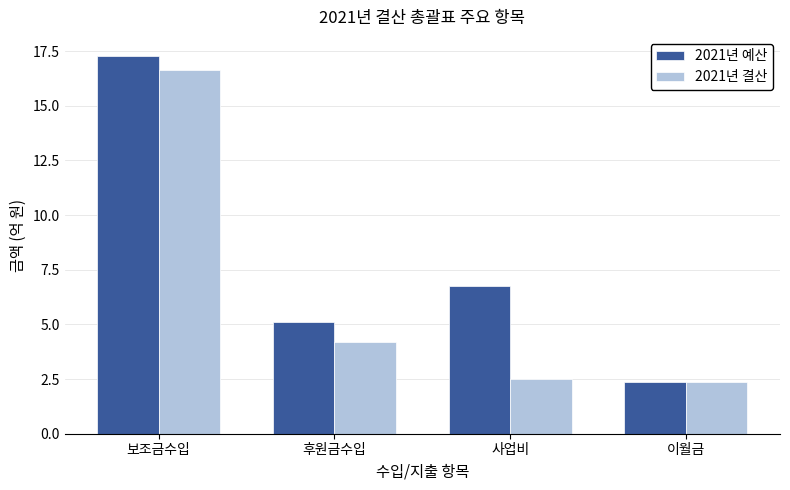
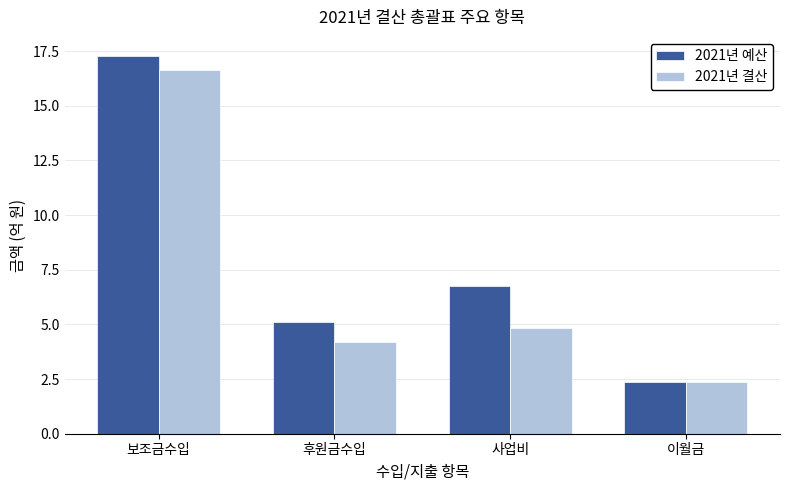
2021년 결산, 사업비: 2.5 -> 4.8
